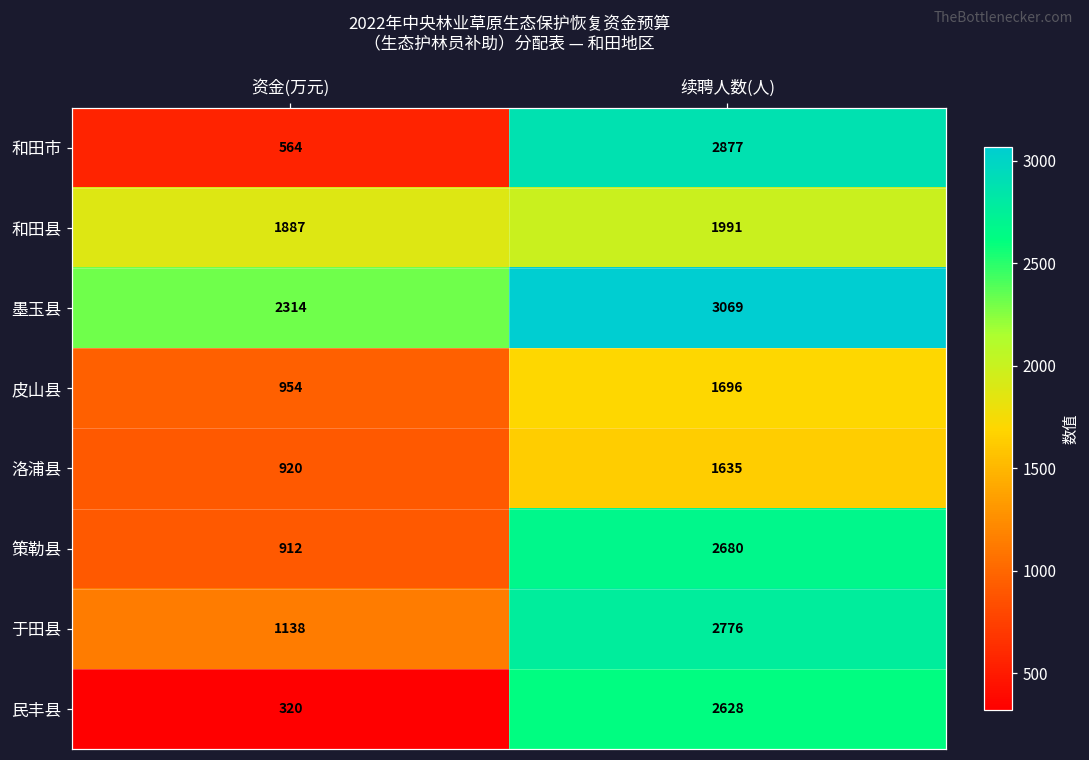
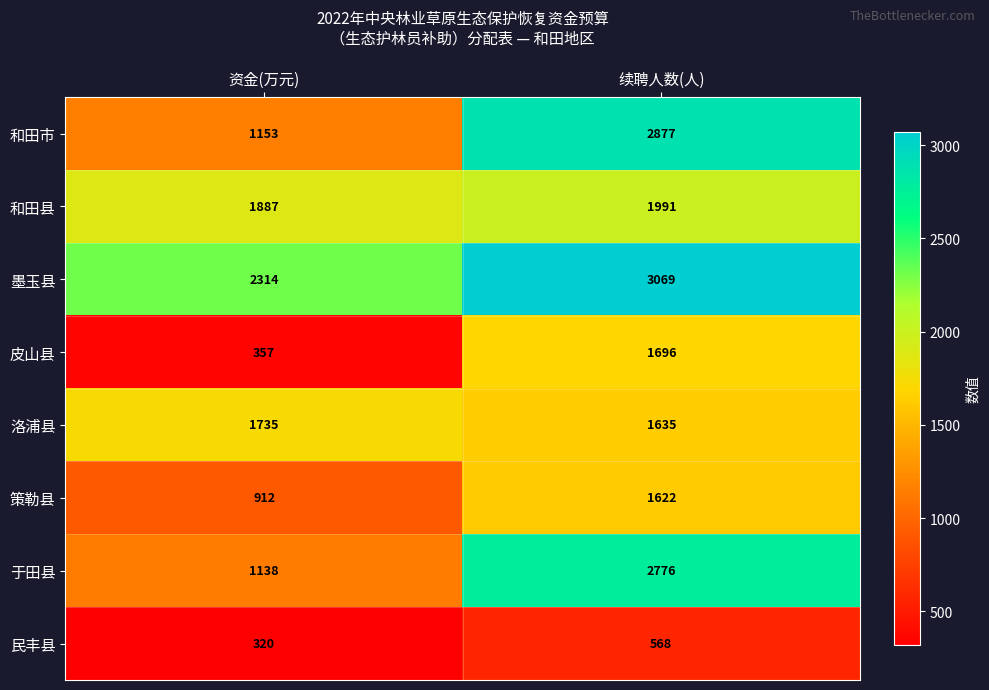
和田市, 资金(万元): 564 -> 1153
皮山县, 资金(万元): 954 -> 357
洛浦县, 资金(万元): 920 -> 1735
策勒县, 续聘人数(人): 2680 -> 1622
民丰县, 续聘人数(人): 2628 -> 568
